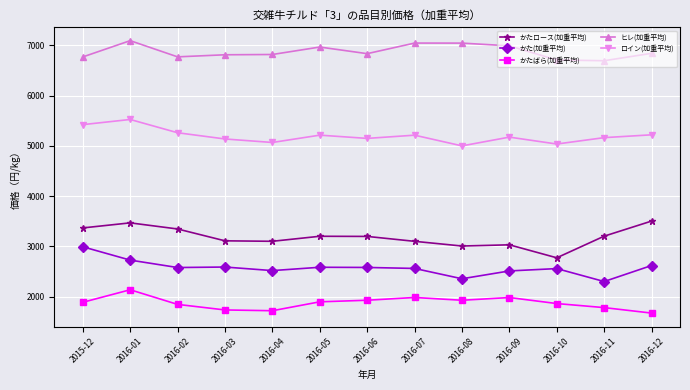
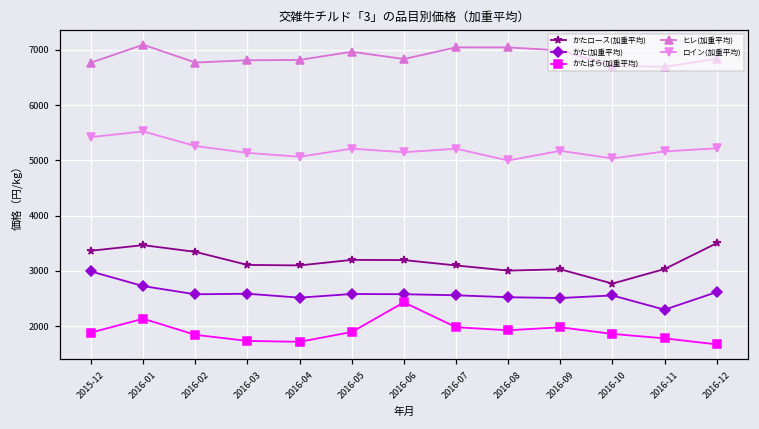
かたばら(加重平均), 2016-06: 1900 -> 2400
かた(加重平均), 2016-08: 2400 -> 2500
かたロース(加重平均), 2016-11: 3200 -> 3000
